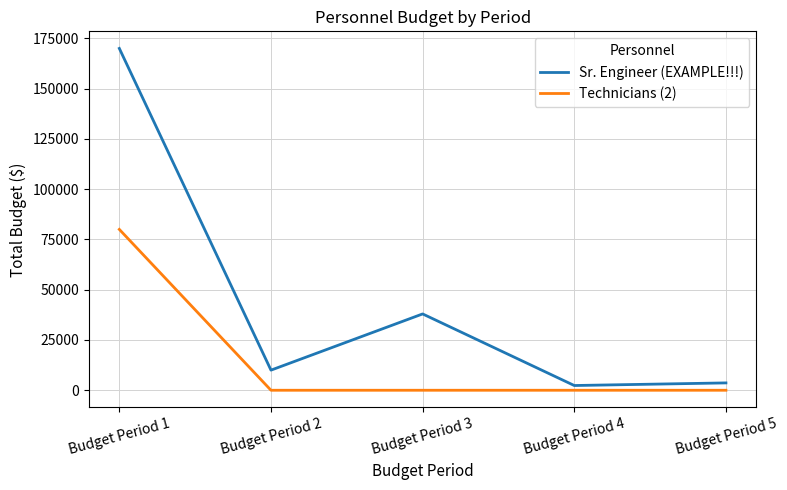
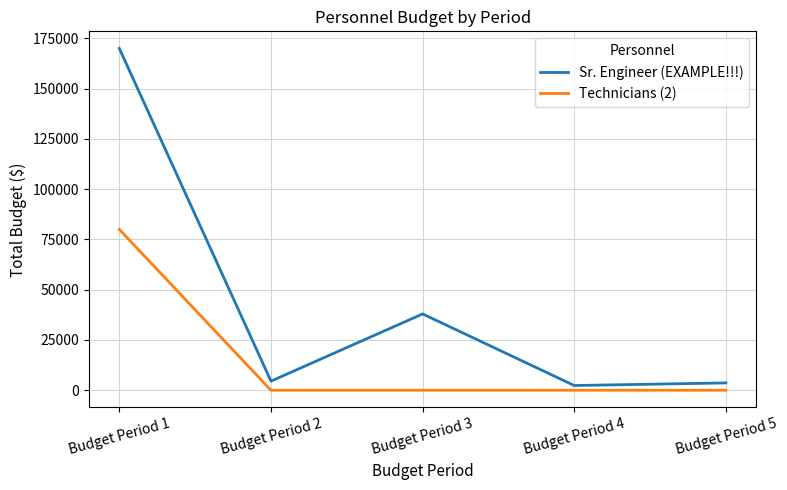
Sr. Engineer (EXAMPLE!!!), Budget Period 2: 10000 -> 5000
